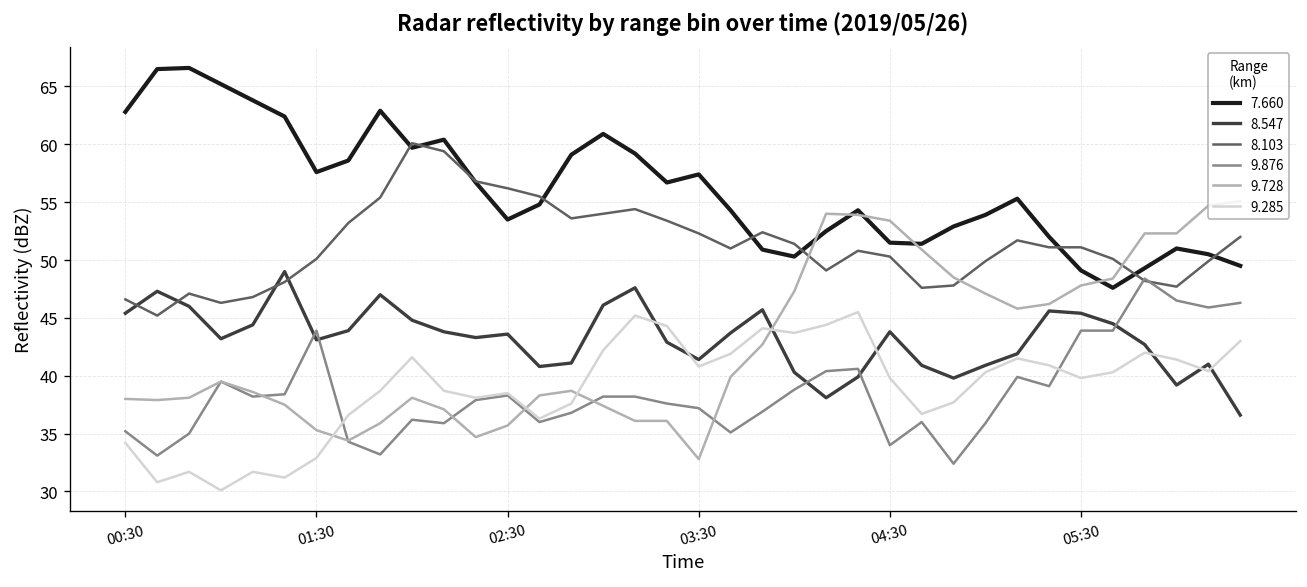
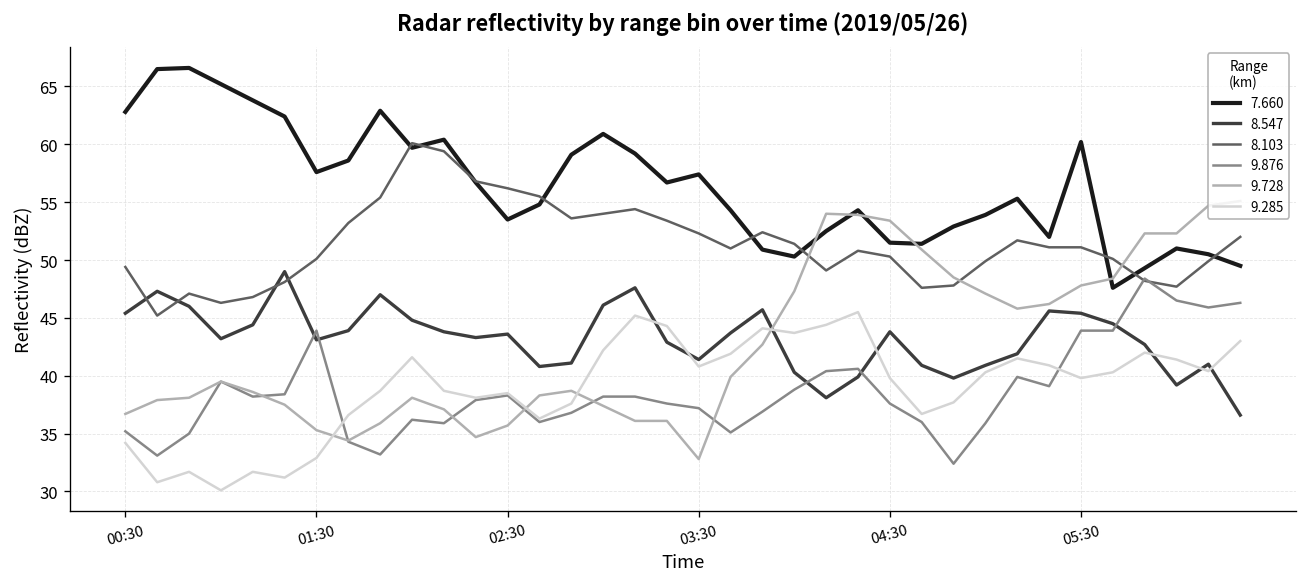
8.103, 00:30: 47 -> 49
9.728, 00:30: 38 -> 37
9.876, 04:30: 34 -> 38
7.660, 05:30: 49 -> 60
